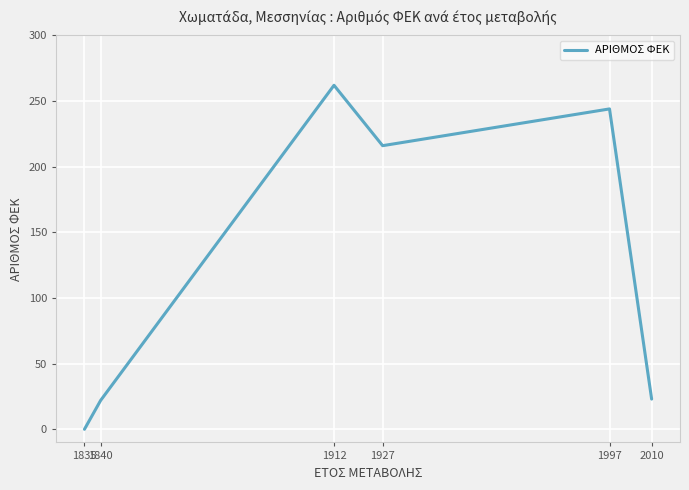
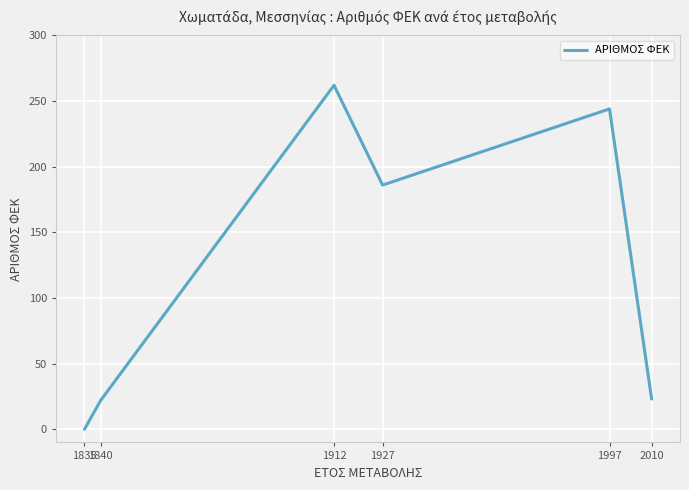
1927: 216 -> 186
